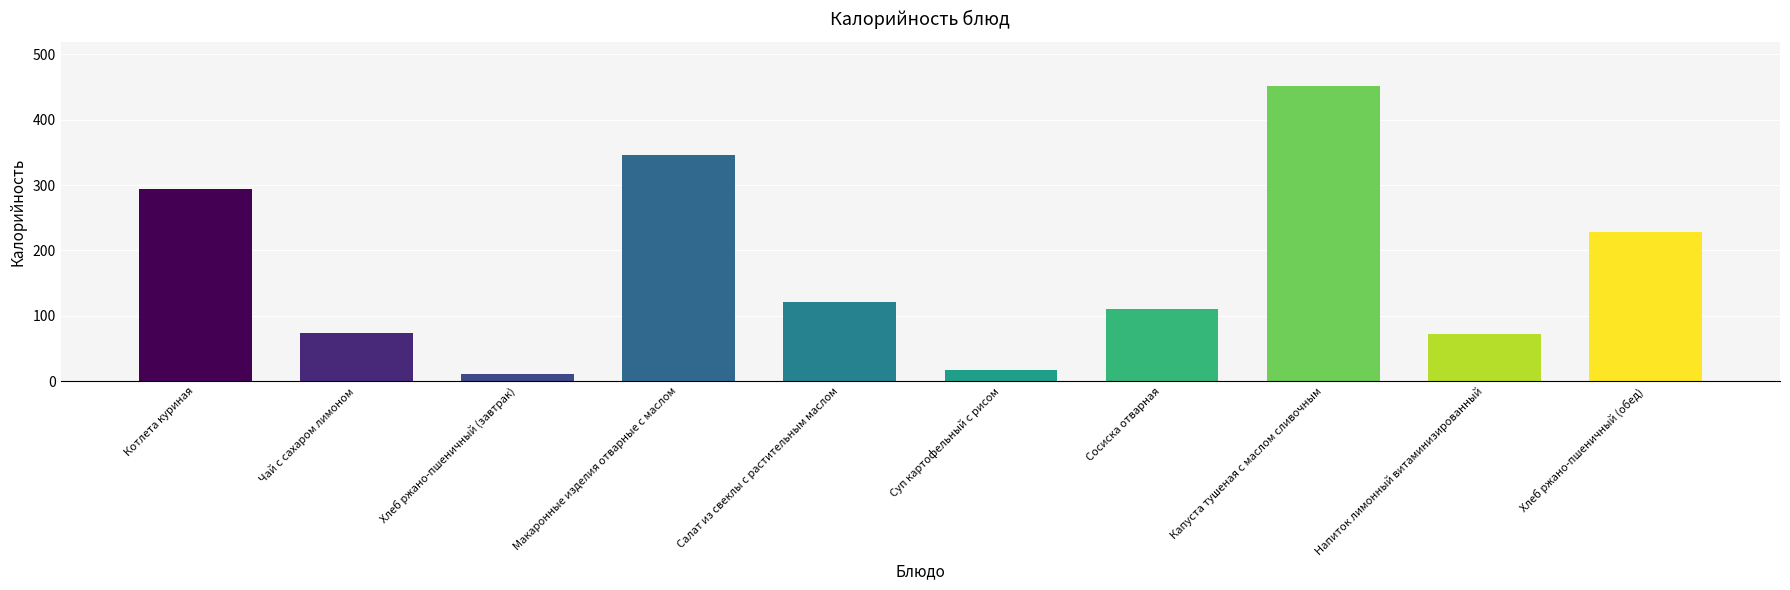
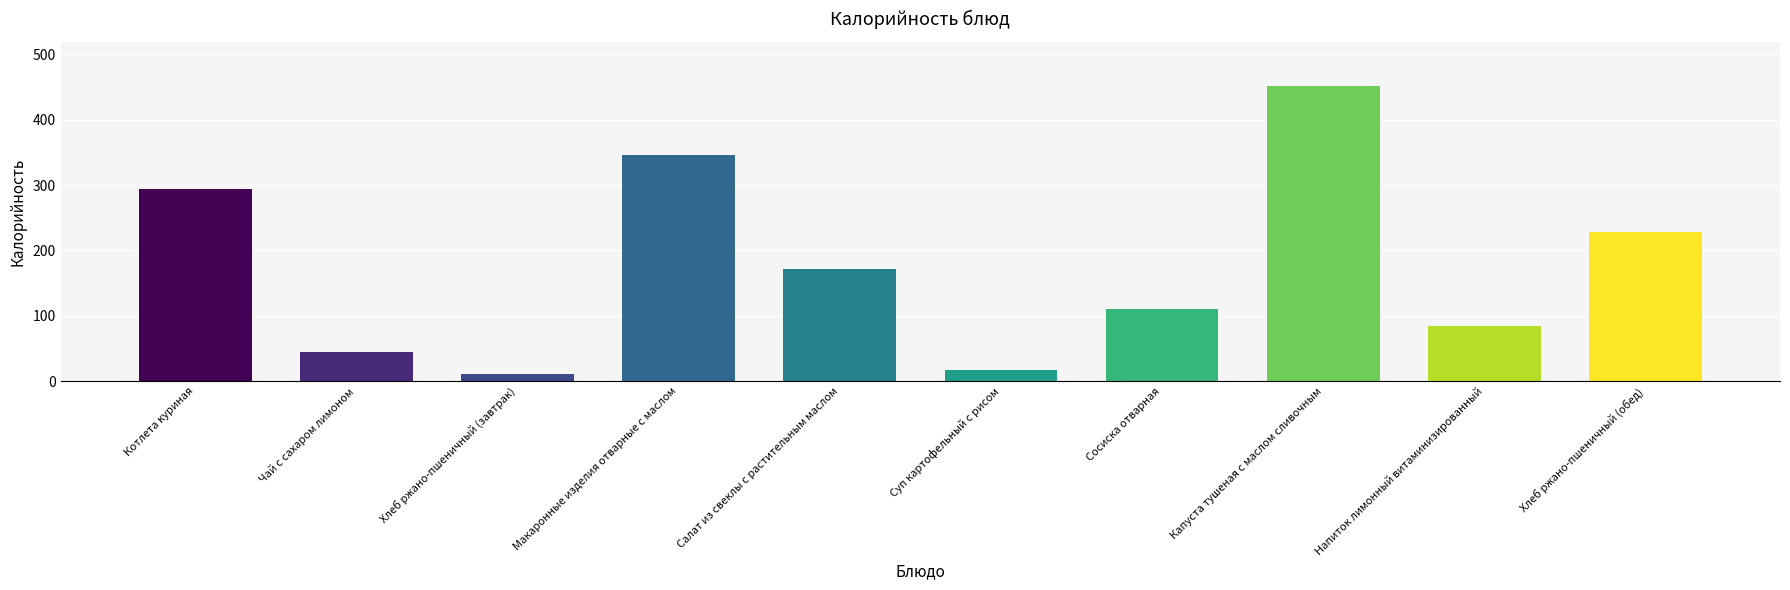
Чай с сахаром лимоном: 70 -> 40
Салат из свеклы с растительным маслом: 120 -> 170
Напиток лимонный витаминизированный: 70 -> 80
